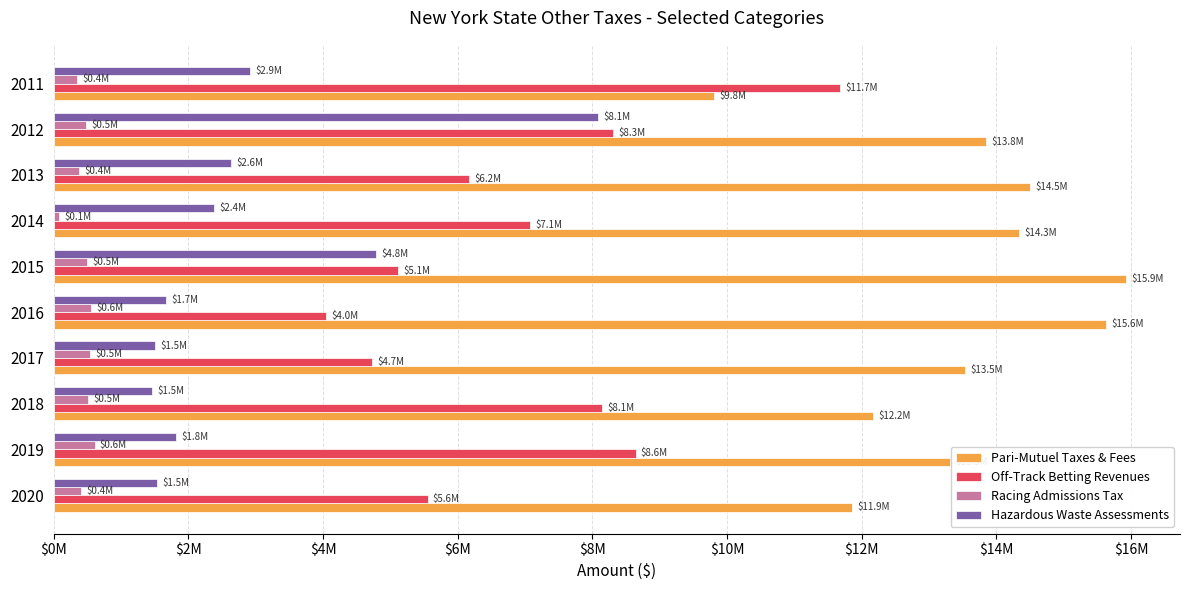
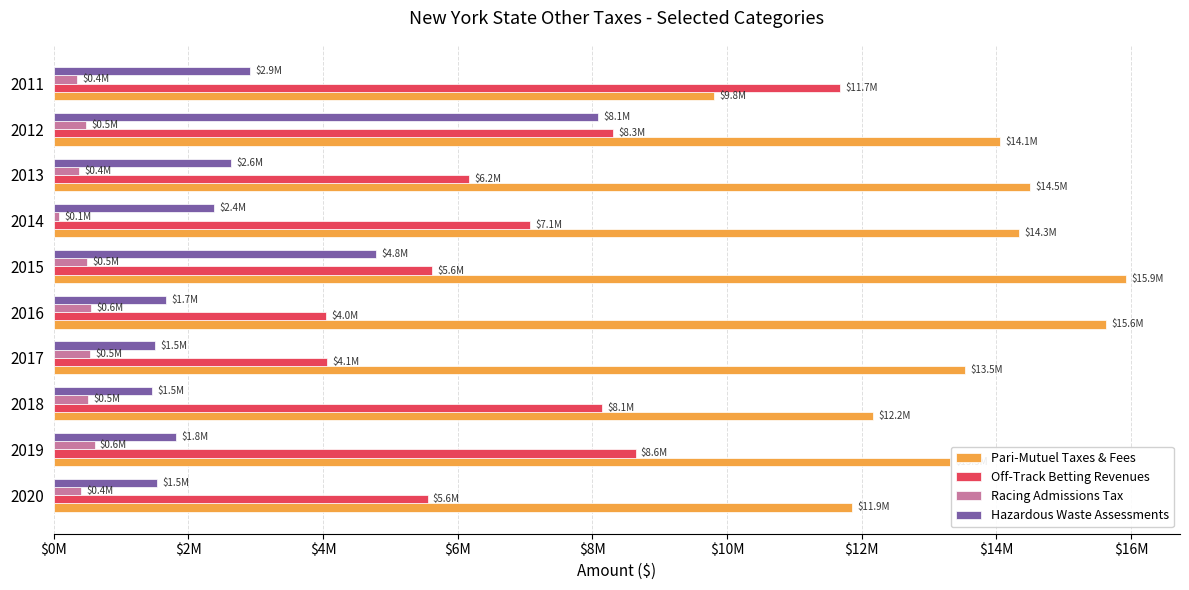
Pari-Mutuel Taxes & Fees, 2012: $13.8M -> $14.1M
Off-Track Betting Revenues, 2015: $5.1M -> $5.6M
Off-Track Betting Revenues, 2017: $4.7M -> $4.1M
